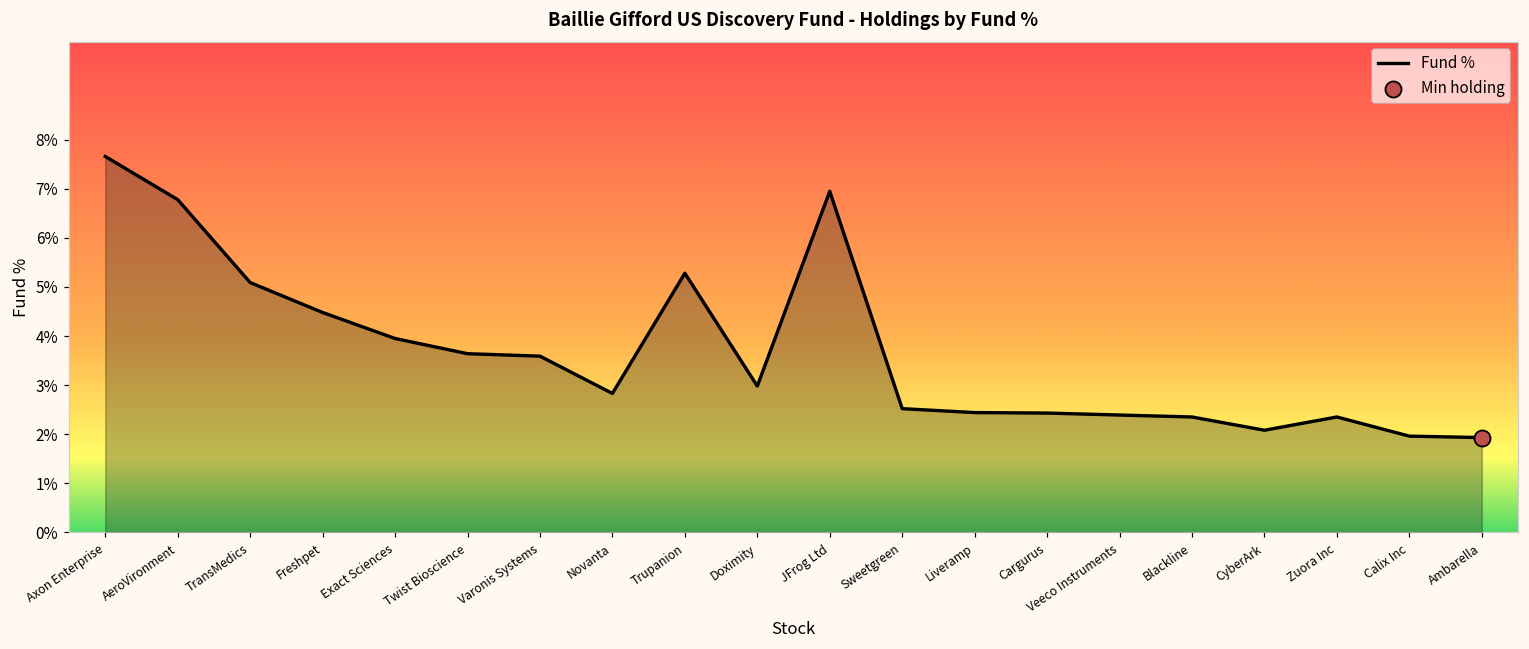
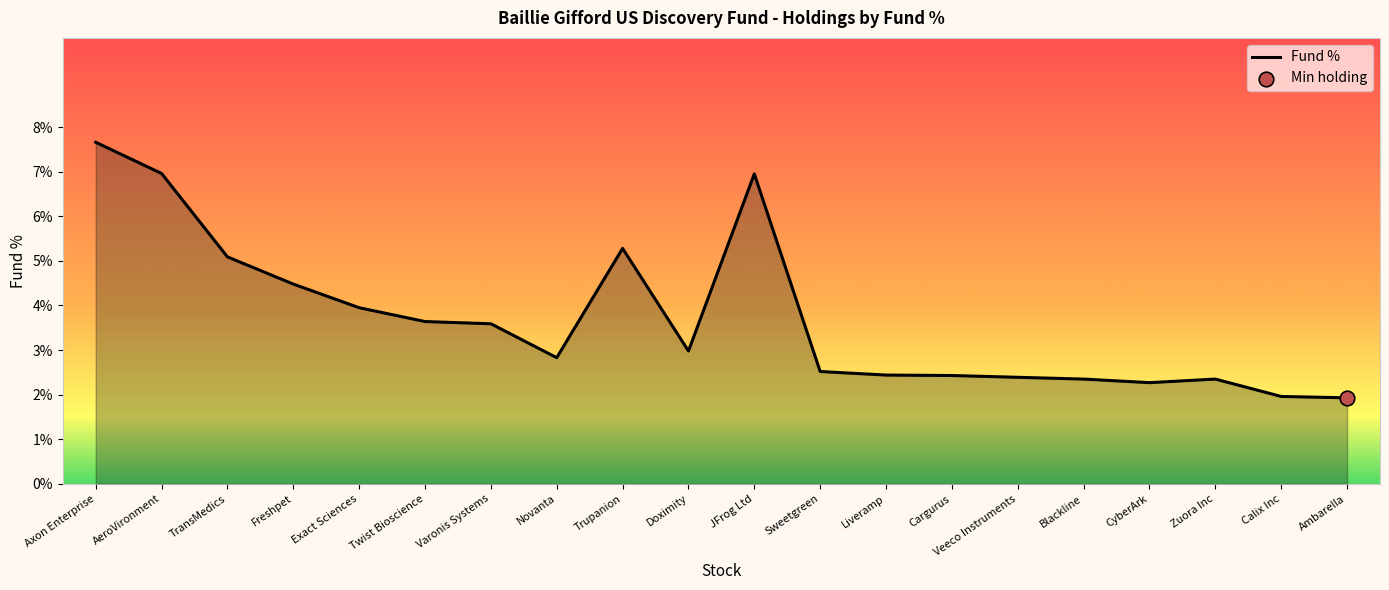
Fund %, AeroVironment: 6.8% -> 7.0%
Fund %, CyberArk: 2.1% -> 2.3%
